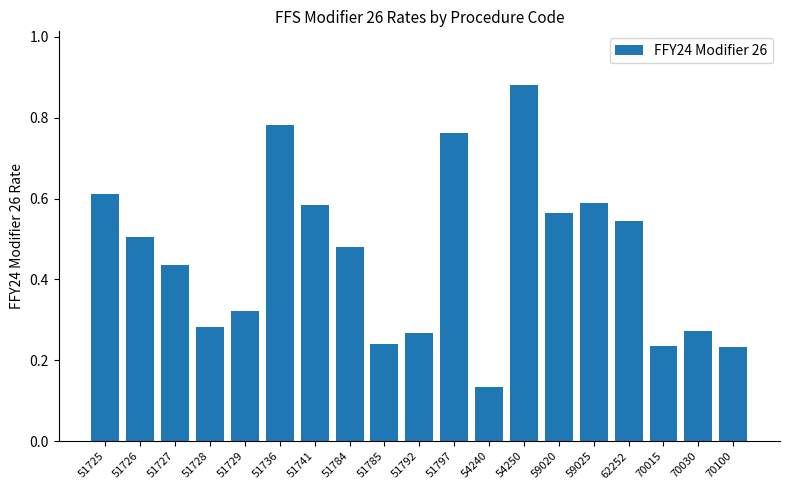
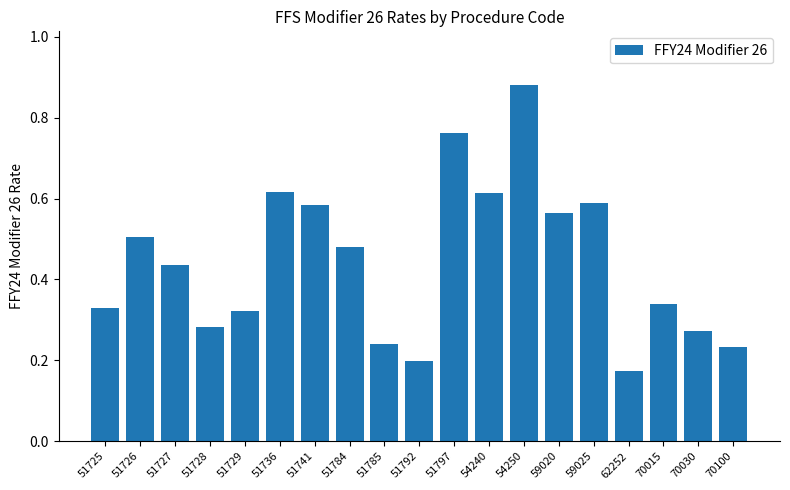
51725: 0.61 -> 0.33
51736: 0.78 -> 0.62
51792: 0.27 -> 0.20
54240: 0.13 -> 0.61
62252: 0.55 -> 0.17
70015: 0.24 -> 0.34
